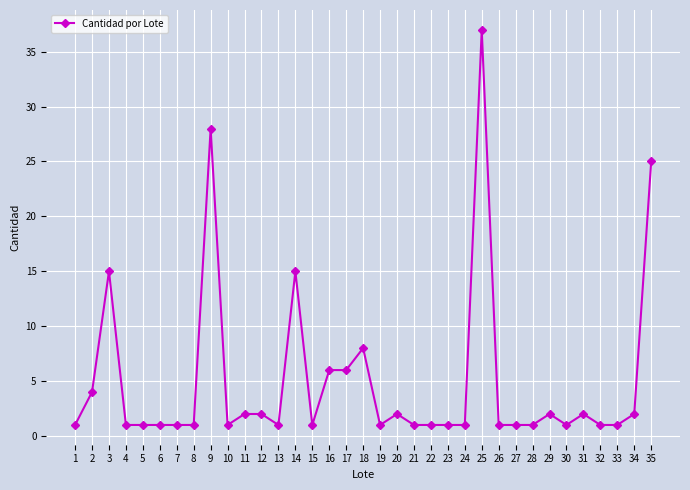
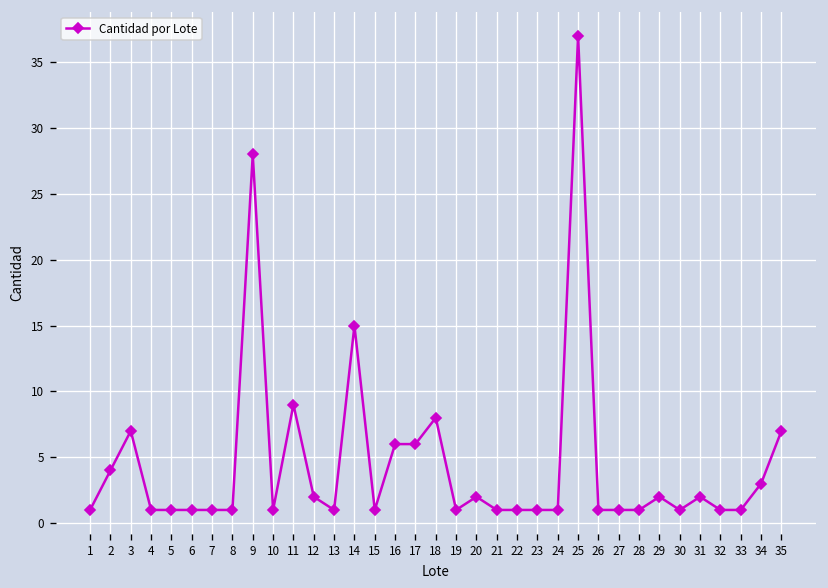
3: 15 -> 7
11: 2 -> 9
34: 2 -> 3
35: 25 -> 7
